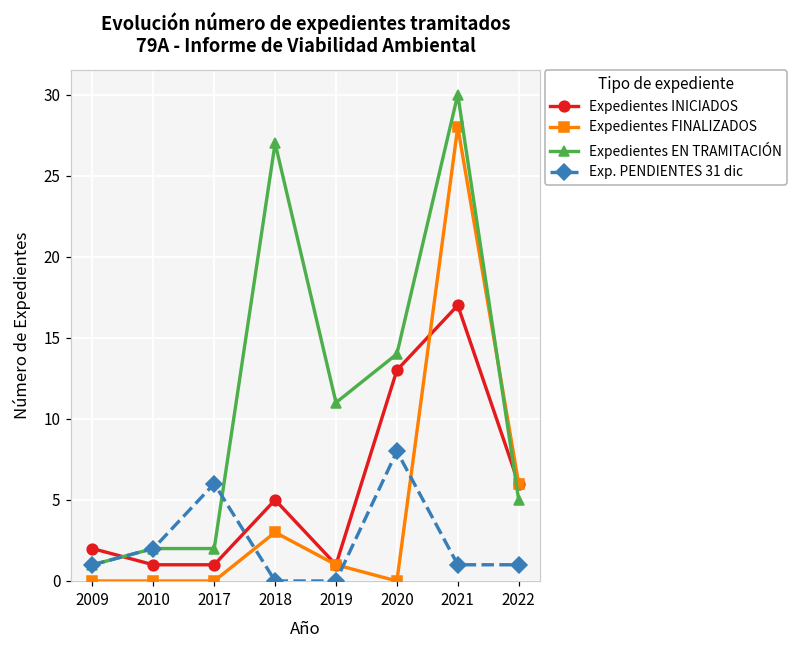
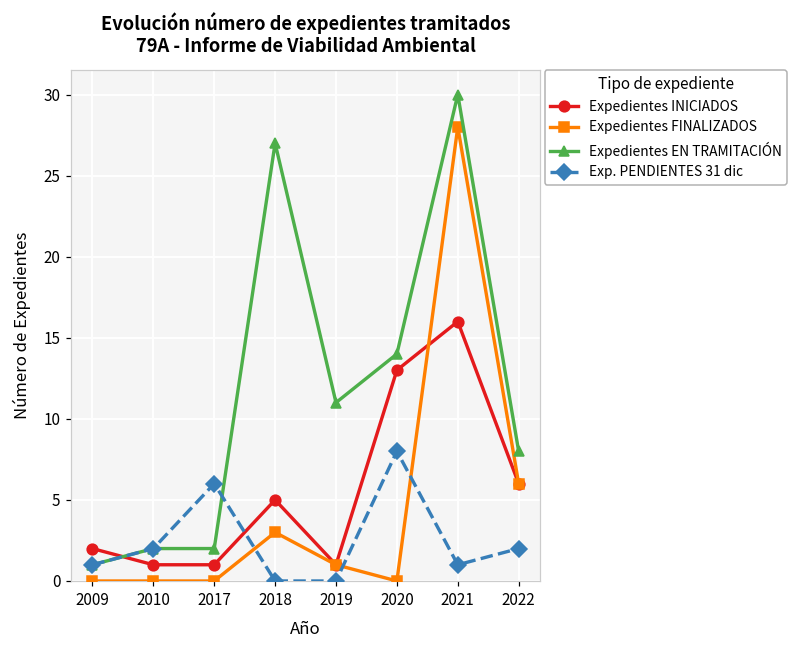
Expedientes INICIADOS, 2021: 17 -> 16
Expedientes EN TRAMITACIÓN, 2022: 5 -> 8
Exp. PENDIENTES 31 dic, 2022: 1 -> 2
